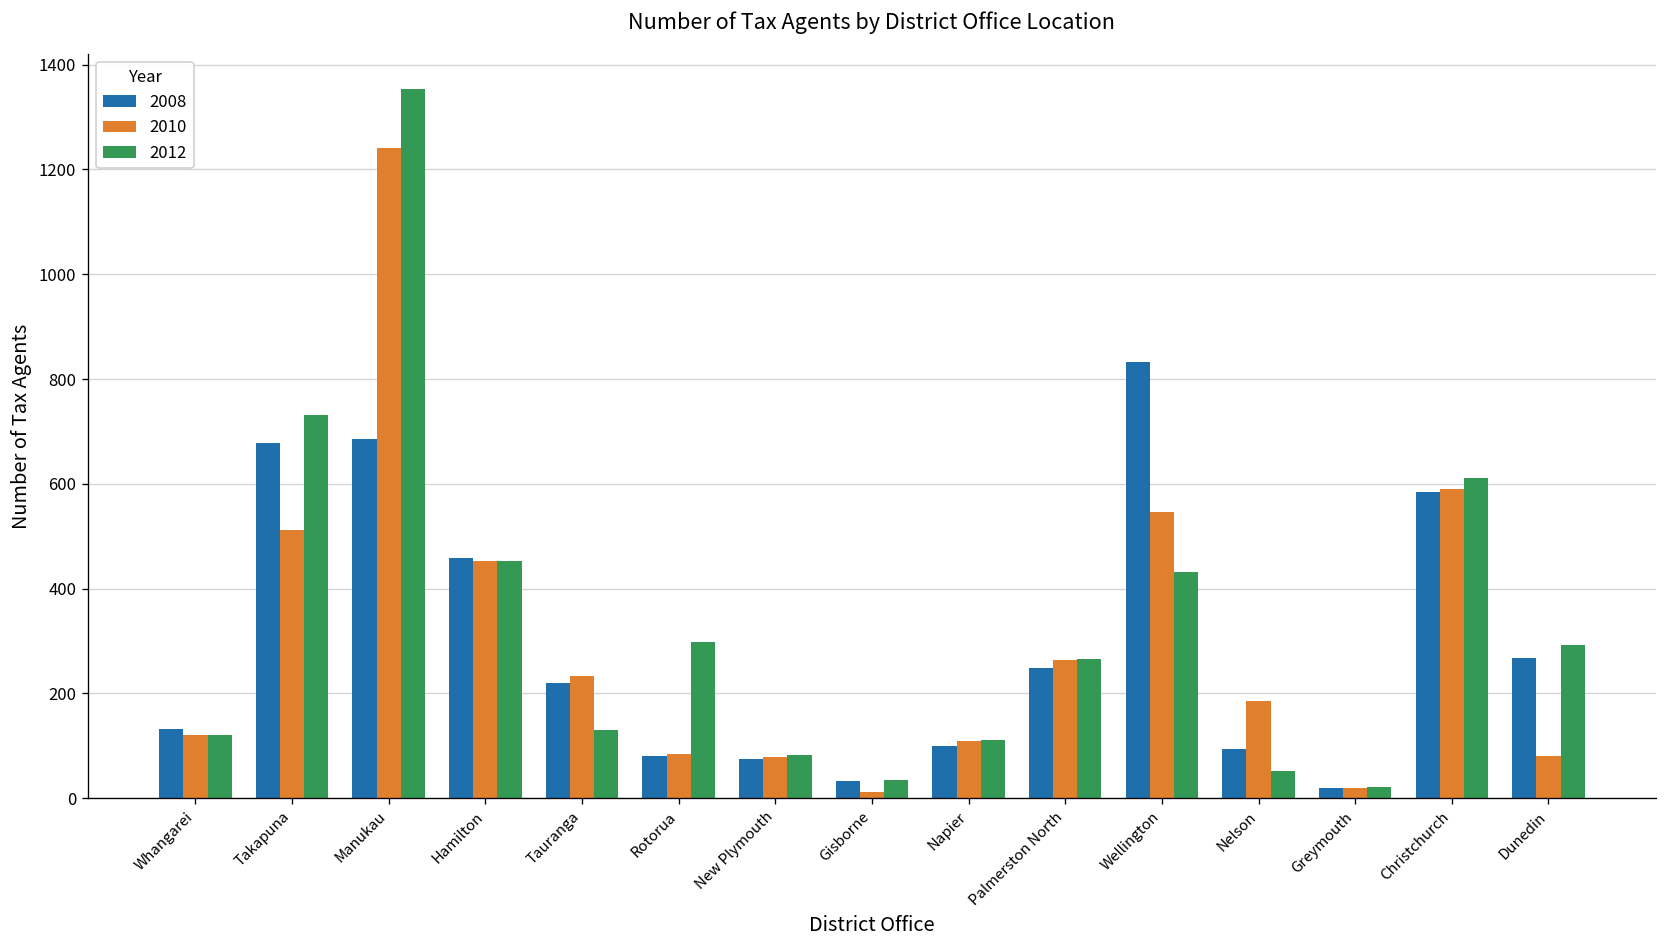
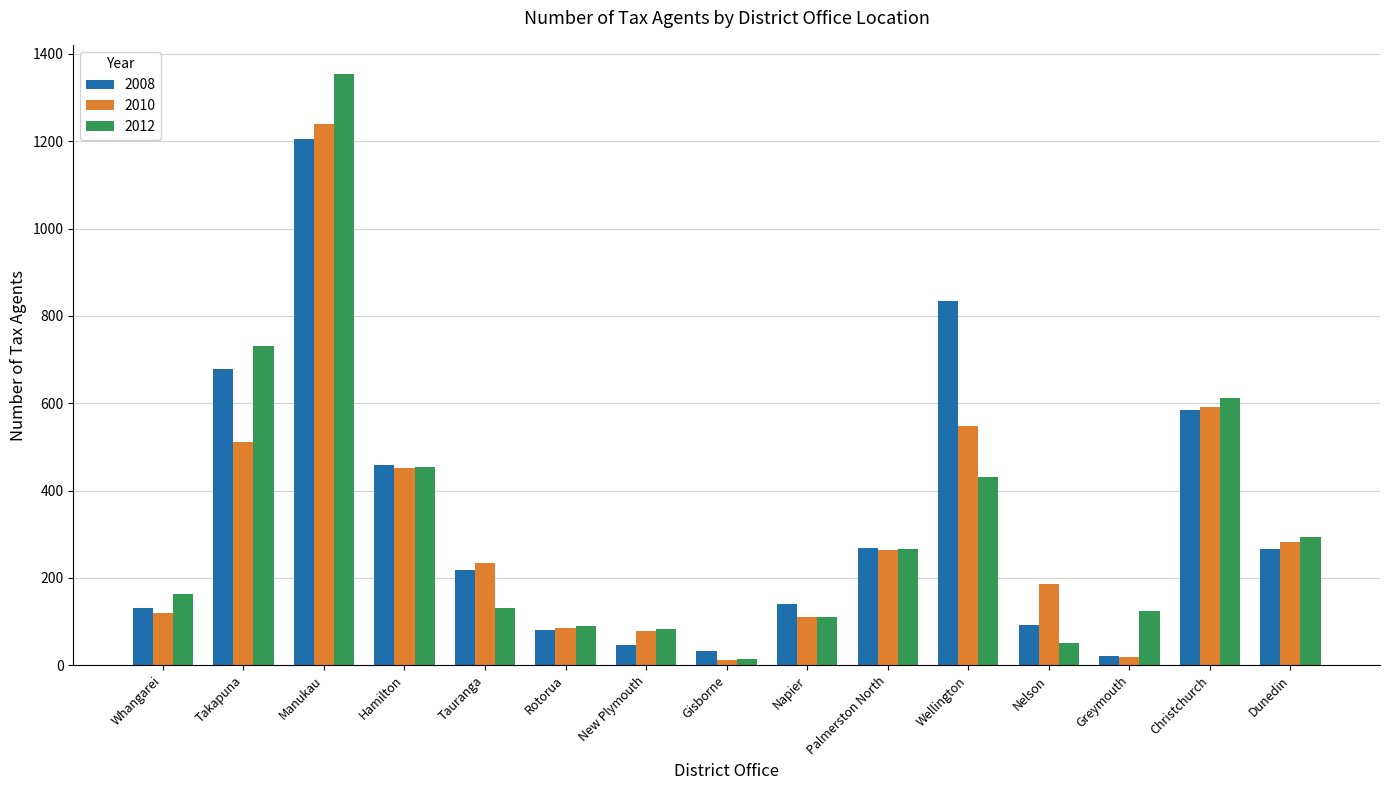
2012, Whangarei: 120 -> 160
2008, Manukau: 690 -> 1210
2012, Rotorua: 300 -> 90
2008, New Plymouth: 70 -> 50
2012, Gisborne: 30 -> 10
2008, Napier: 100 -> 140
2008, Palmerston North: 250 -> 270
2012, Greymouth: 20 -> 130
2010, Dunedin: 80 -> 280
